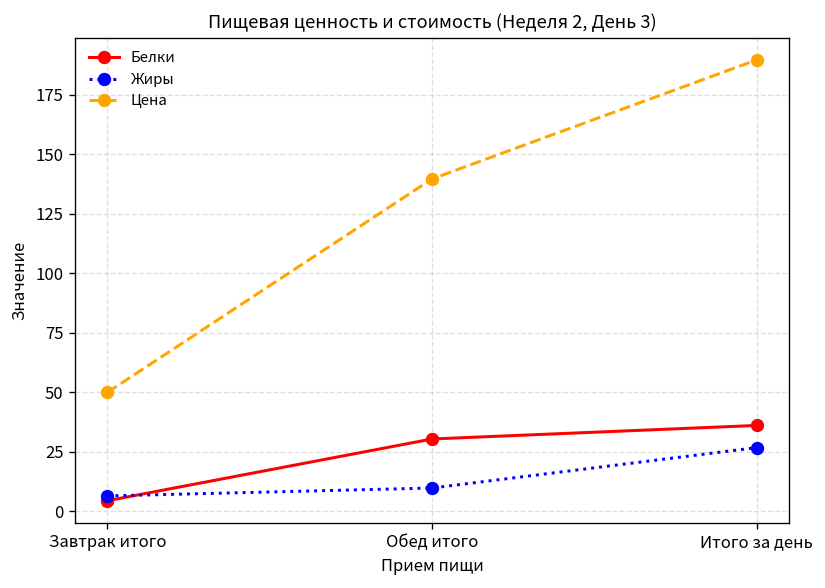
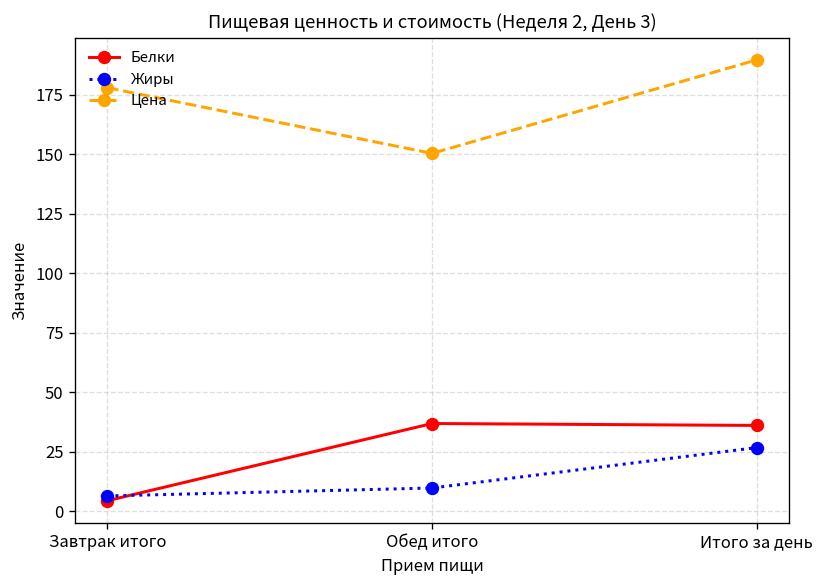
Цена, Завтрак итого: 50 -> 178
Белки, Обед итого: 30 -> 37
Цена, Обед итого: 140 -> 150
